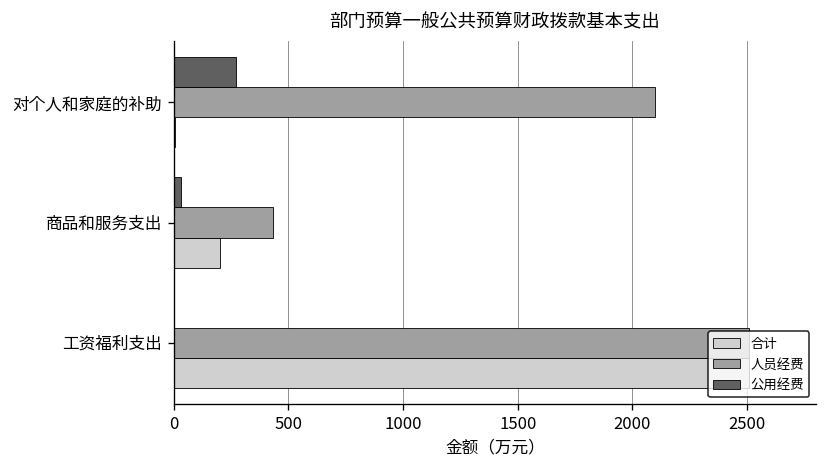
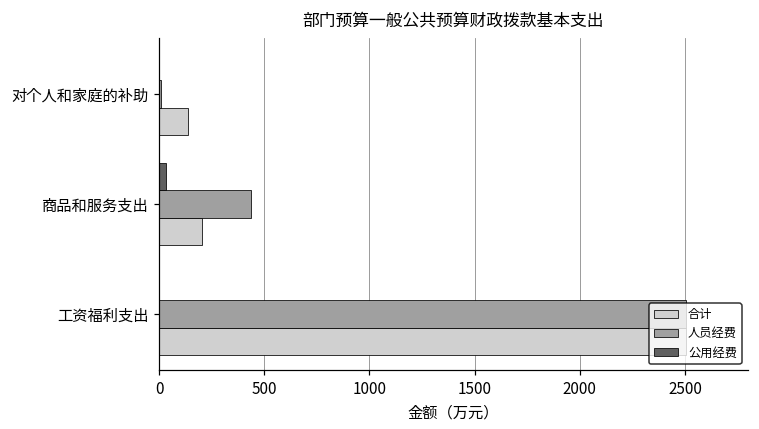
公用经费, 对个人和家庭的补助: 270 -> 0
人员经费, 对个人和家庭的补助: 2100 -> 10
合计, 对个人和家庭的补助: 10 -> 140
